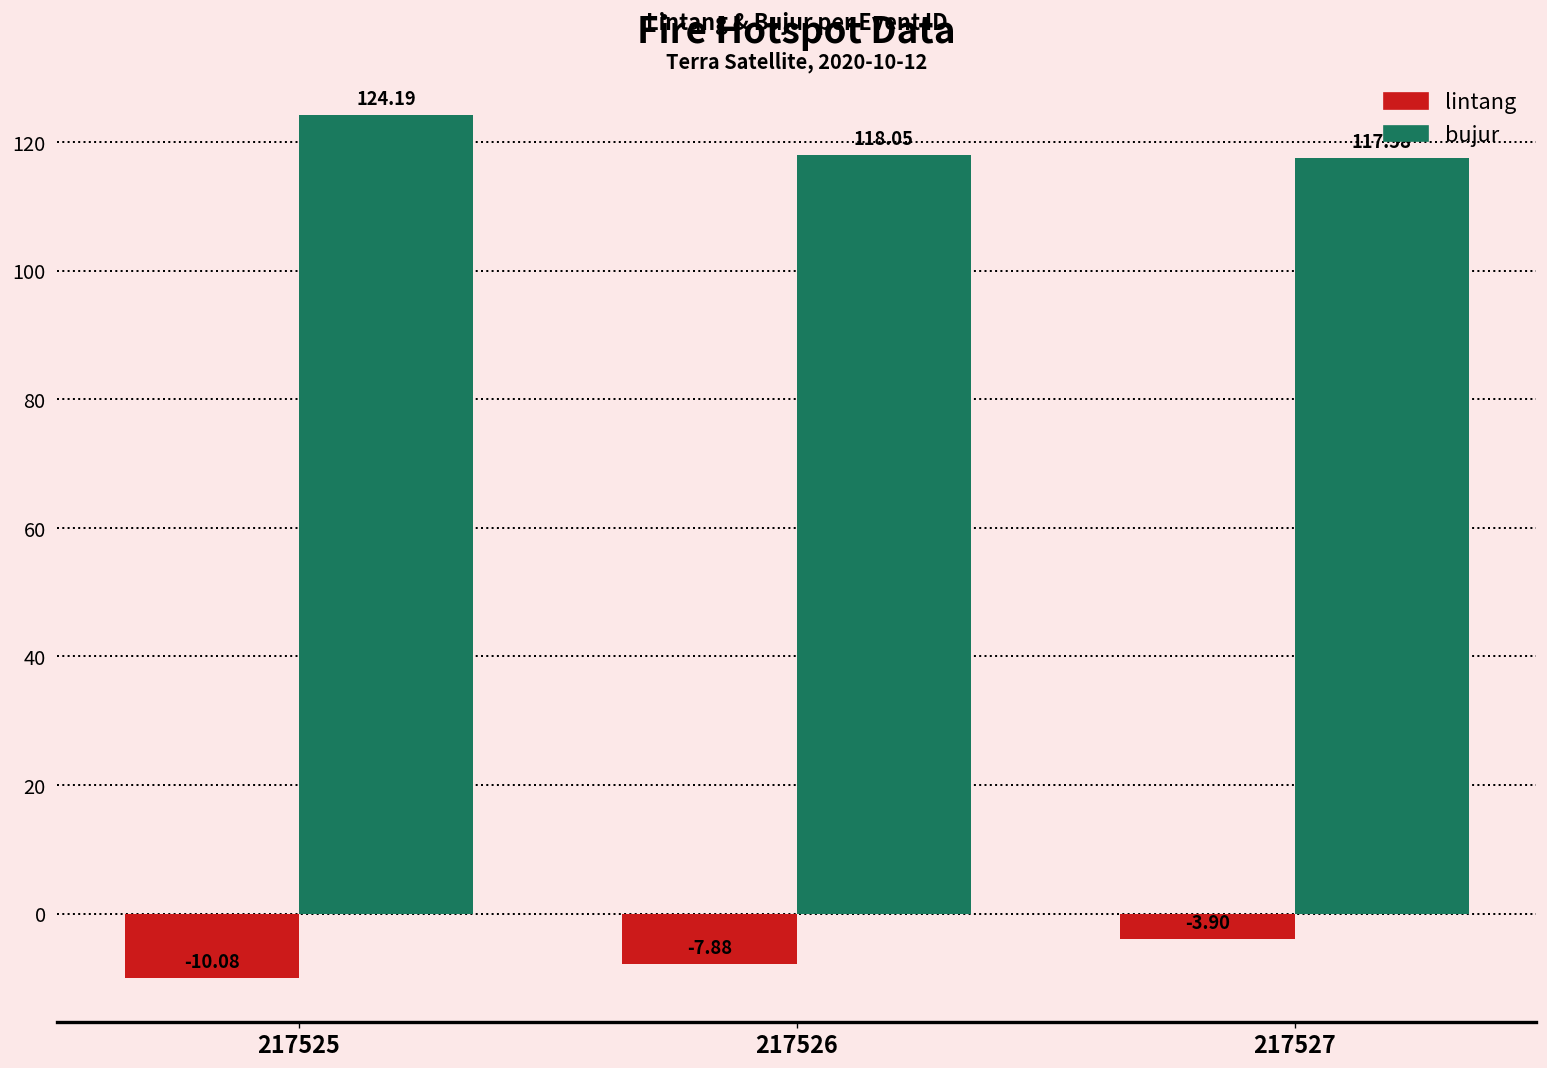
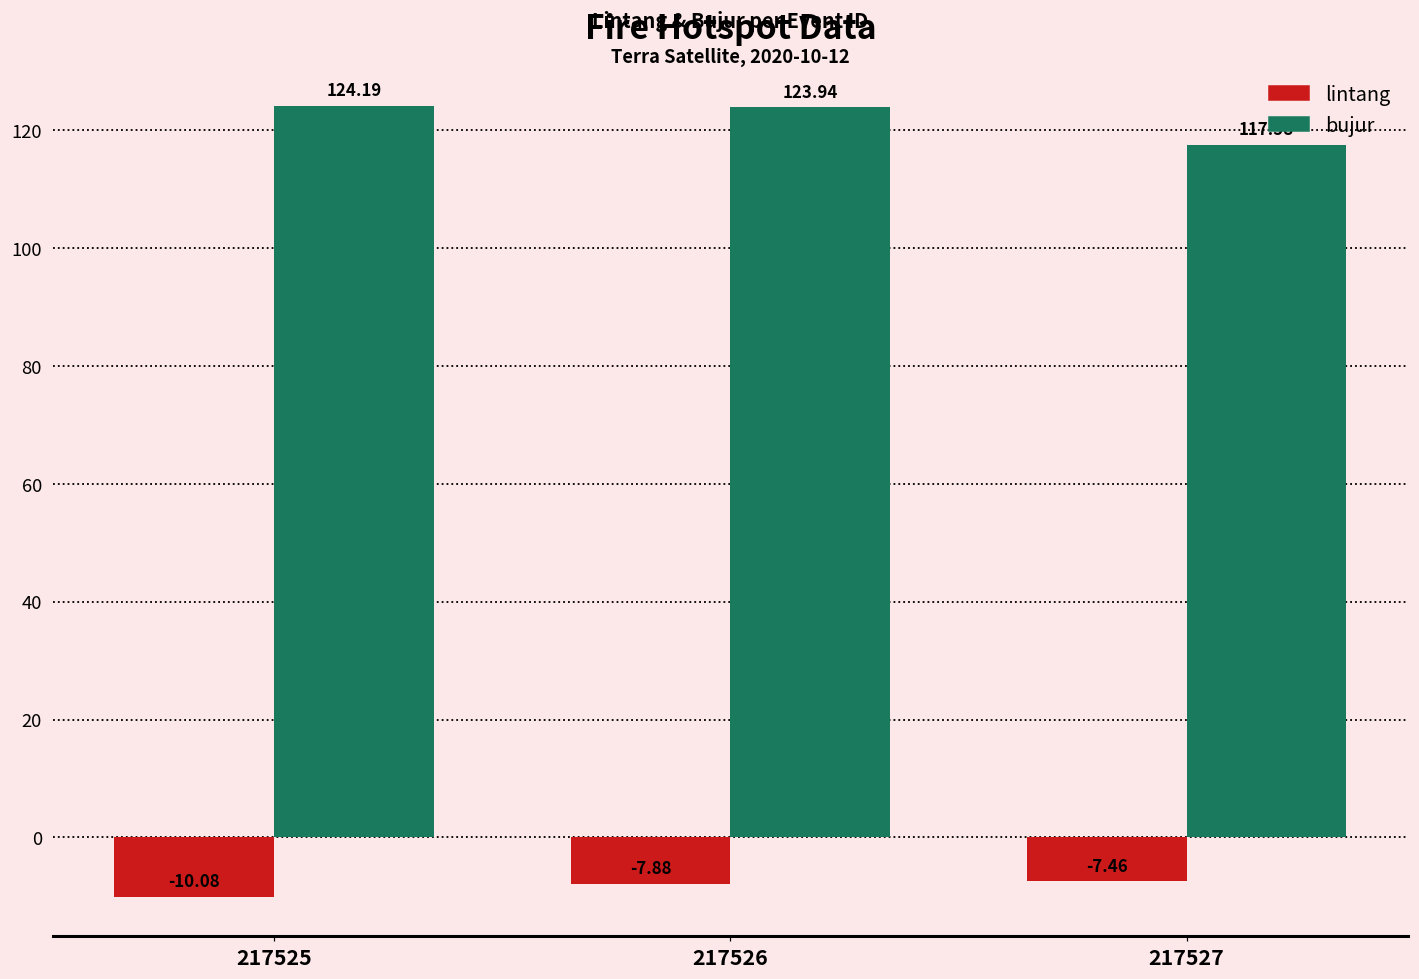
bujur, 217526: 118.05 -> 123.94
lintang, 217527: -3.90 -> -7.46
